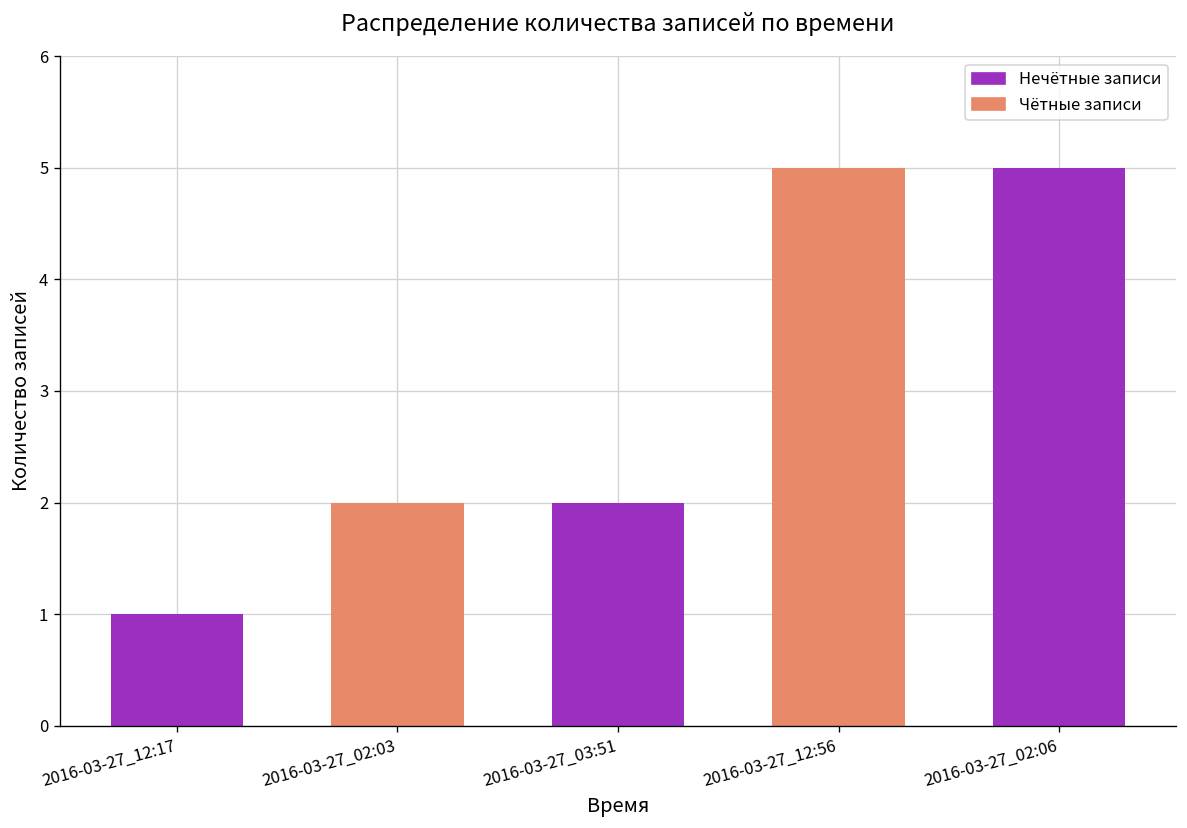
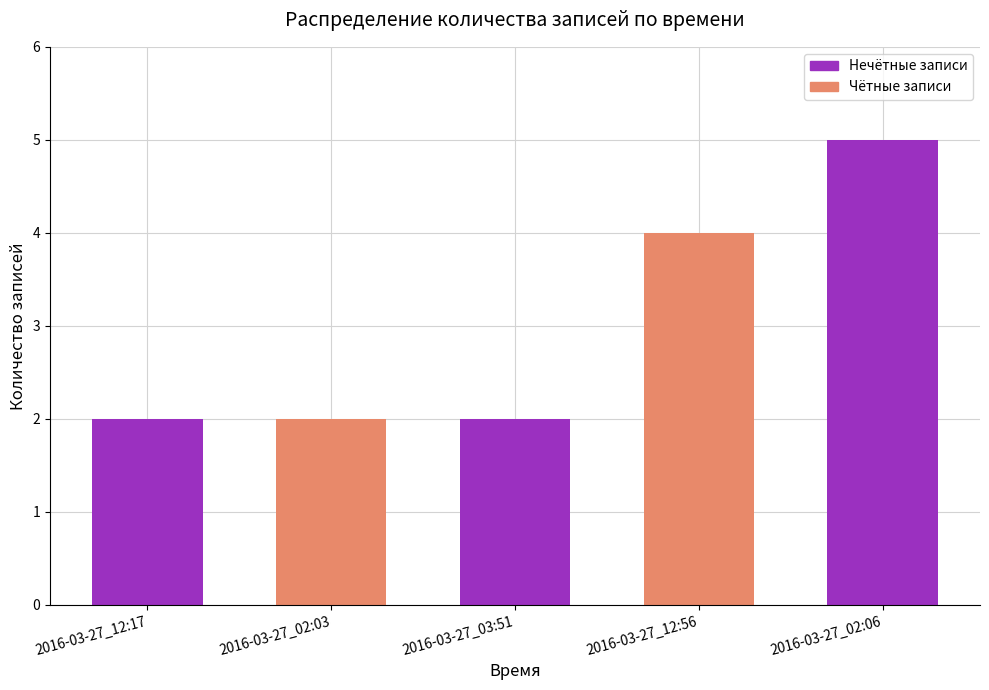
2016-03-27_12:17: 1 -> 2
2016-03-27_12:56: 5 -> 4
